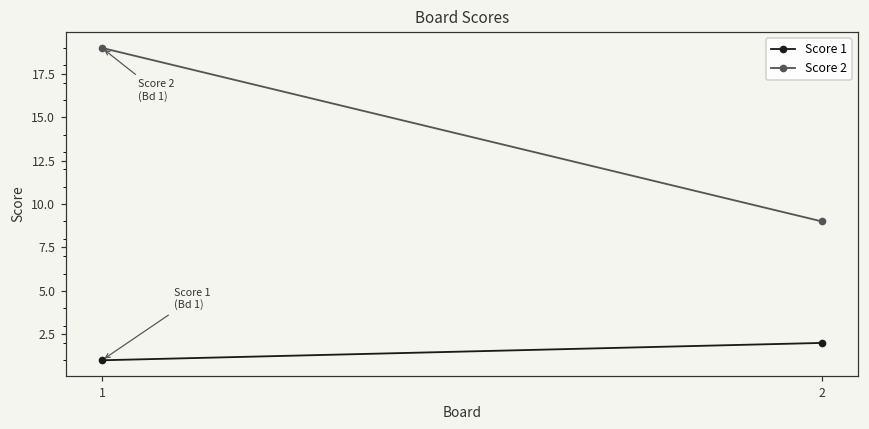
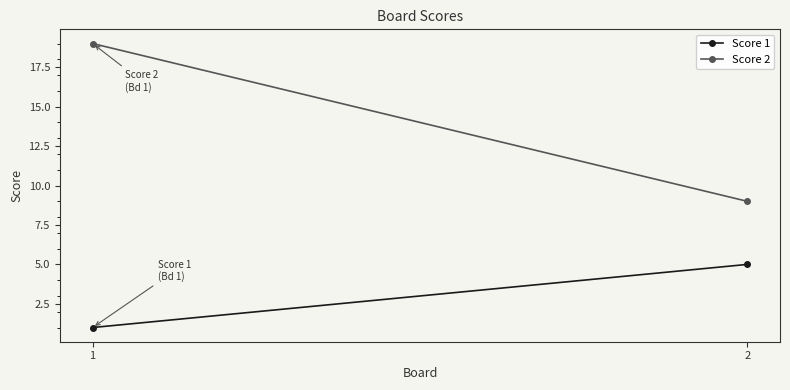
Score 1, 2: 2 -> 5
